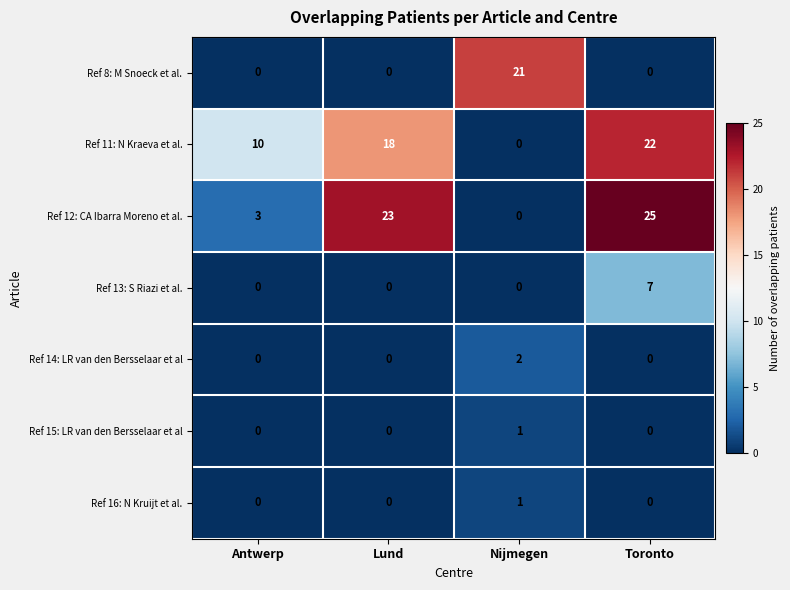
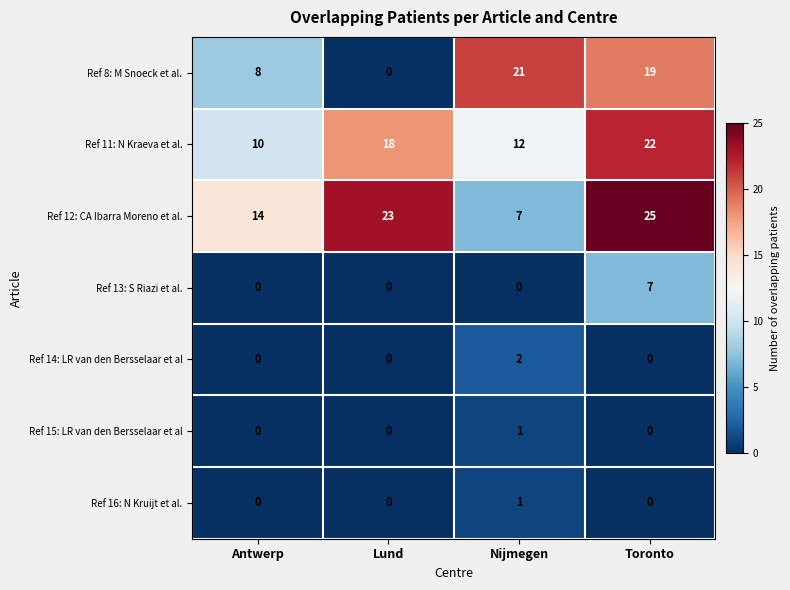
Ref 8: M Snoeck et al., Antwerp: 0 -> 8
Ref 8: M Snoeck et al., Toronto: 0 -> 19
Ref 11: N Kraeva et al., Nijmegen: 0 -> 12
Ref 12: CA Ibarra Moreno et al., Antwerp: 3 -> 14
Ref 12: CA Ibarra Moreno et al., Nijmegen: 0 -> 7
